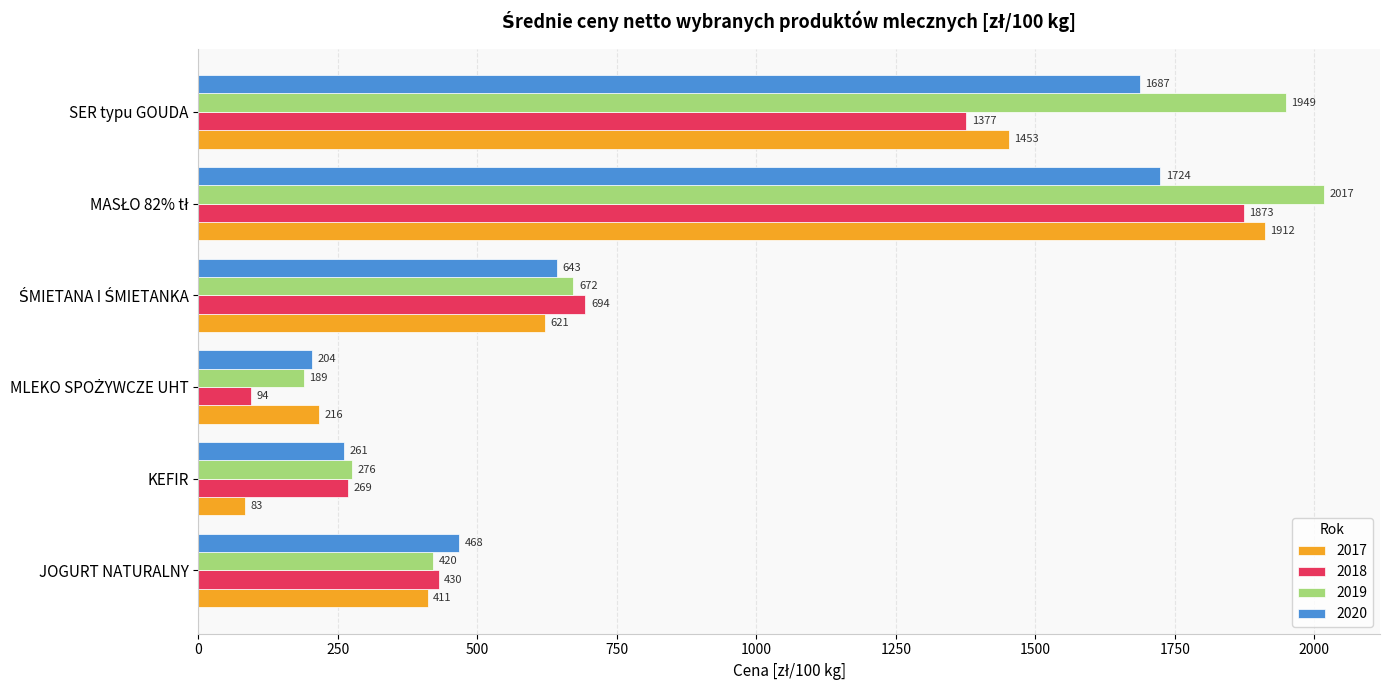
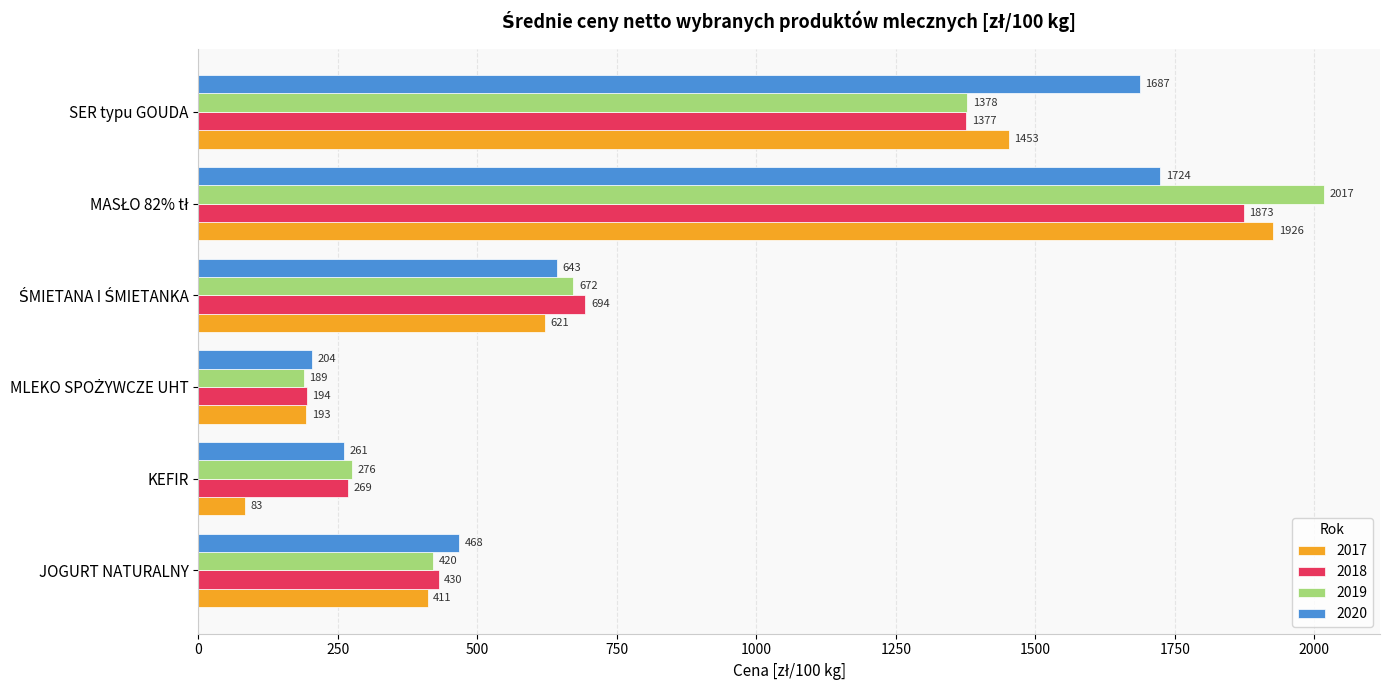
2019, SER typu GOUDA: 1949 -> 1378
2017, MASŁO 82% tł: 1912 -> 1926
2018, MLEKO SPOŻYWCZE UHT: 94 -> 194
2017, MLEKO SPOŻYWCZE UHT: 216 -> 193
